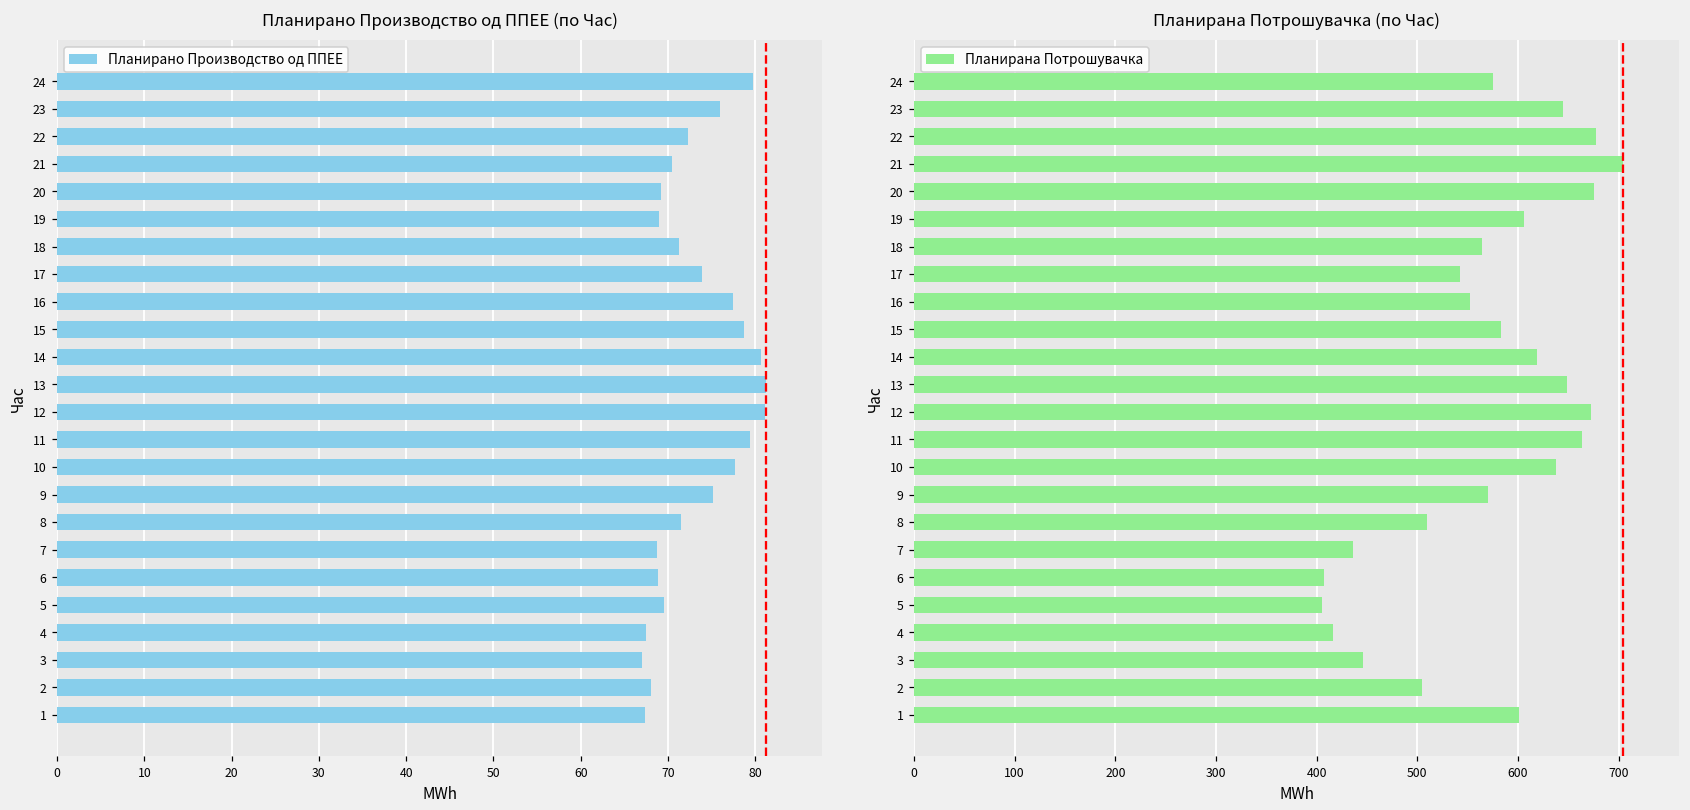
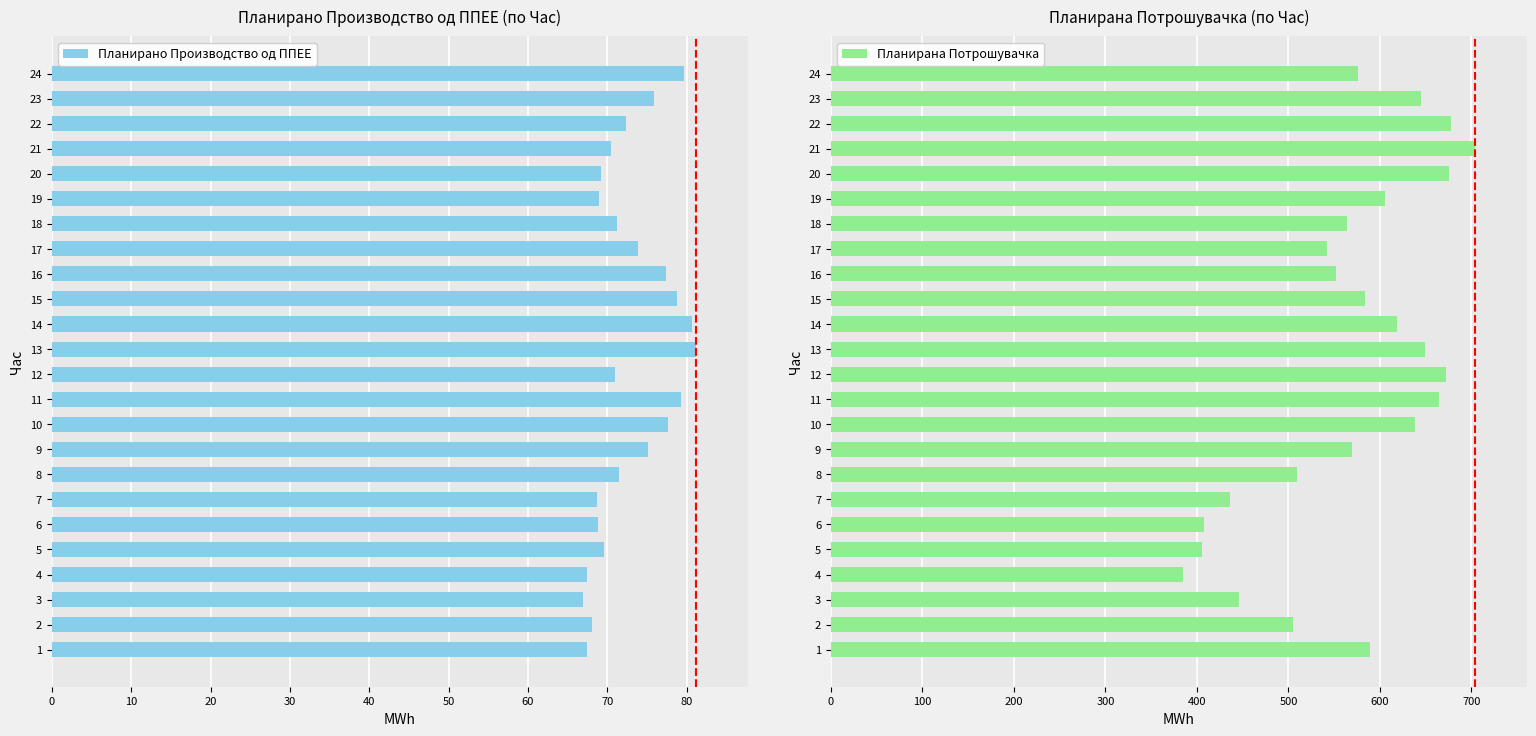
Планирано Производство од ППЕЕ (по Час), 12: 81 -> 71
Планирана Потрошувачка (по Час), 4: 420 -> 380
Планирана Потрошувачка (по Час), 1: 600 -> 590
